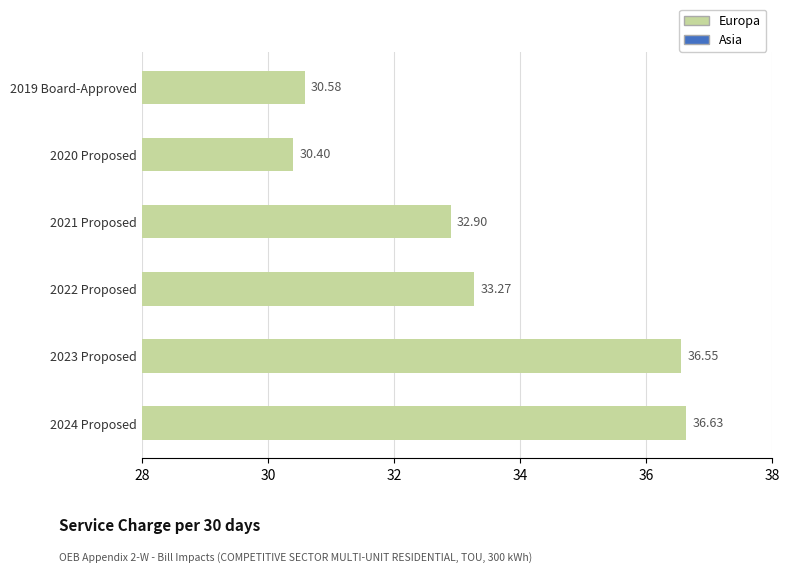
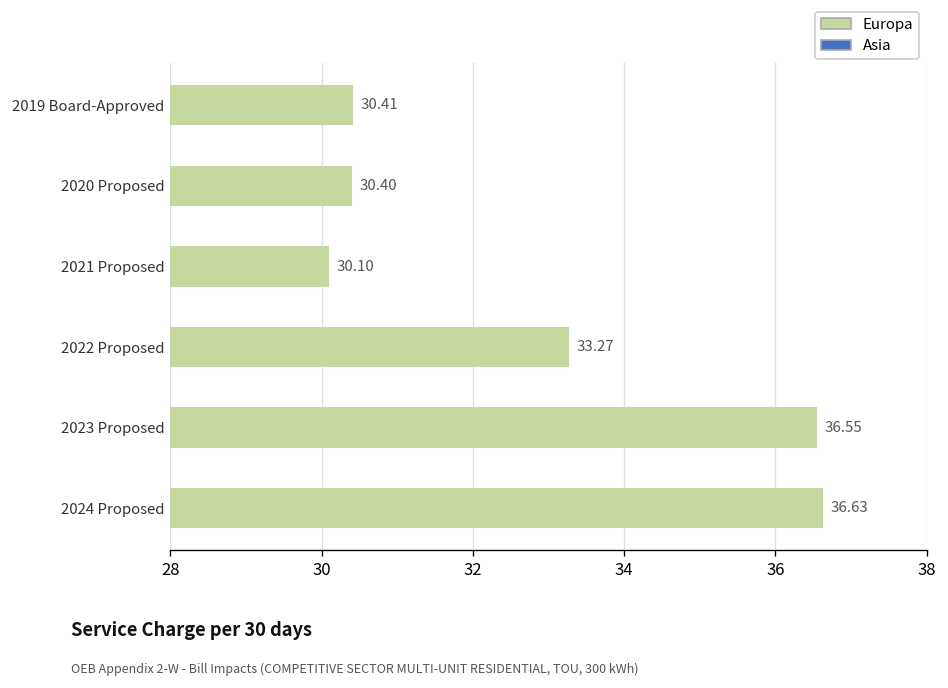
Europa, 2019 Board-Approved: 30.58 -> 30.41
Europa, 2021 Proposed: 32.90 -> 30.10
